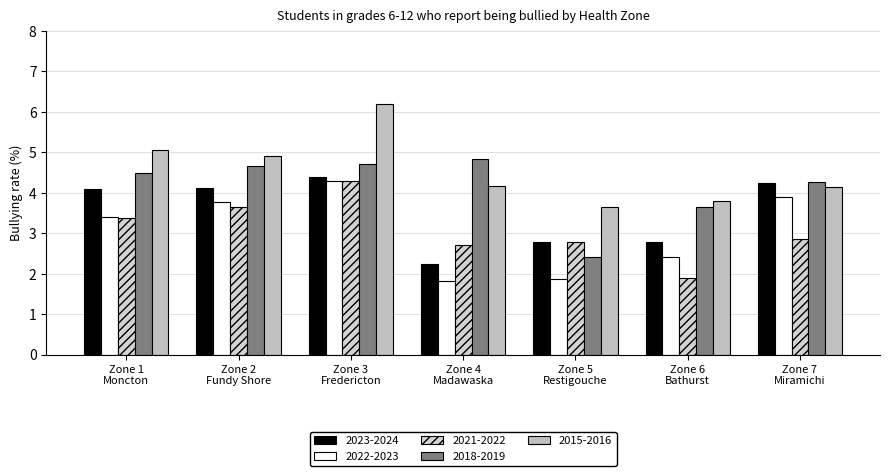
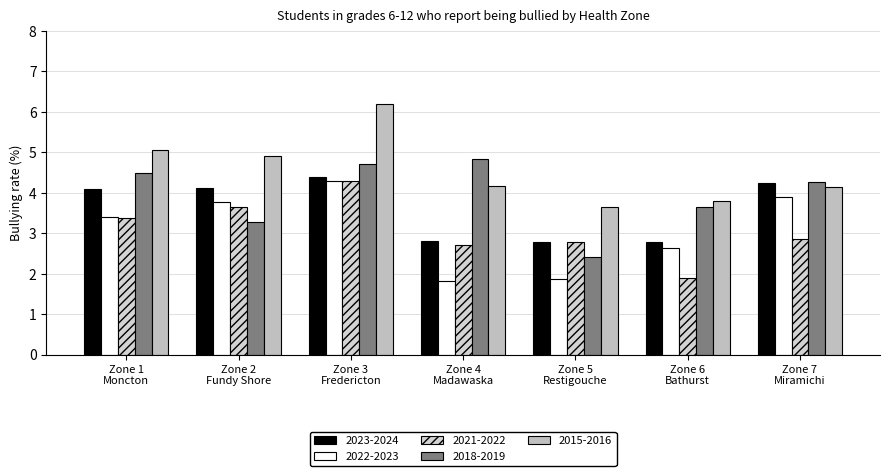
2018-2019, Zone 2 Fundy Shore: 4.7 -> 3.3
2023-2024, Zone 4 Madawaska: 2.2 -> 2.8
2022-2023, Zone 6 Bathurst: 2.4 -> 2.6
